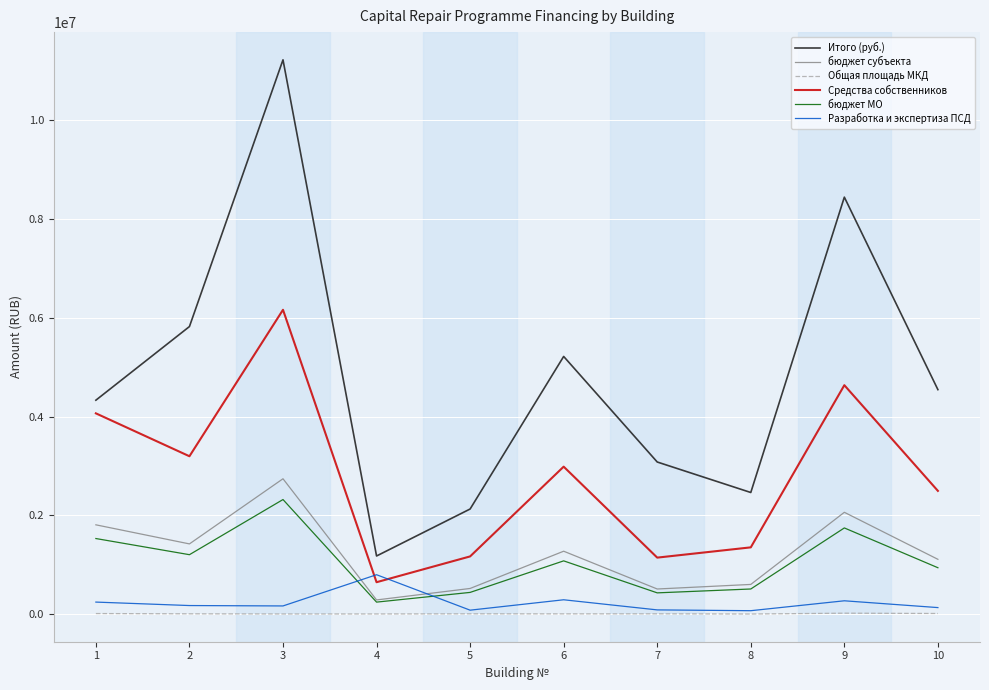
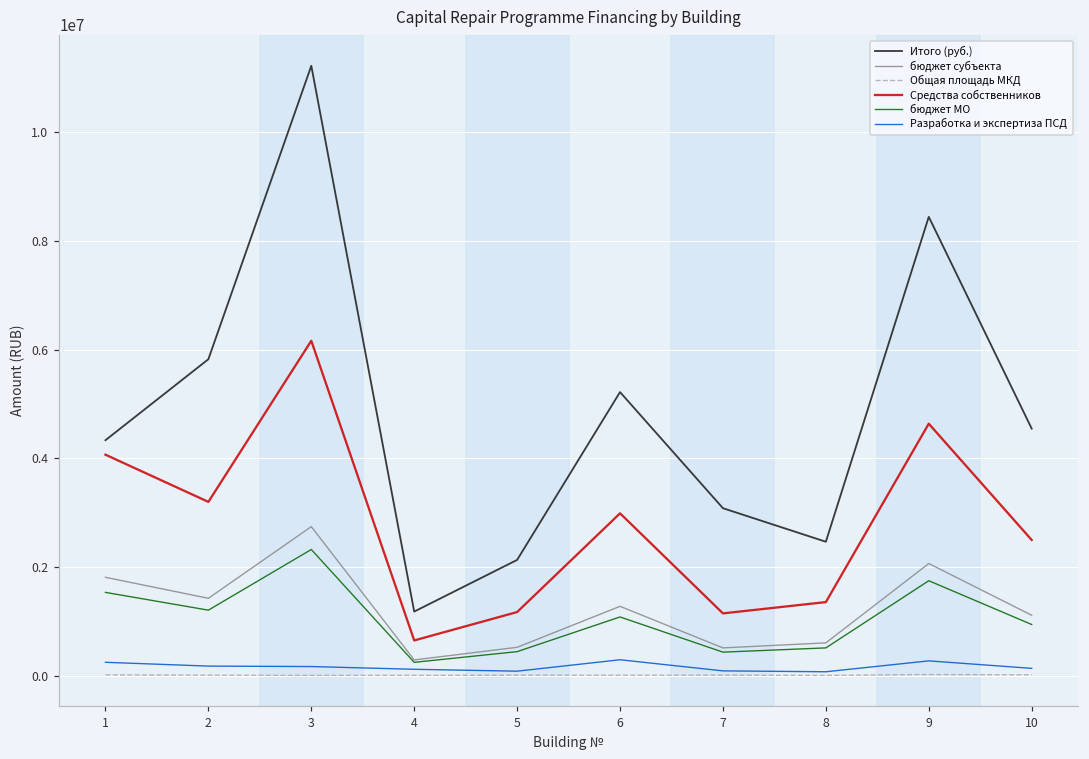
Разработка и экспертиза ПСД, 4: 800000 -> 100000
